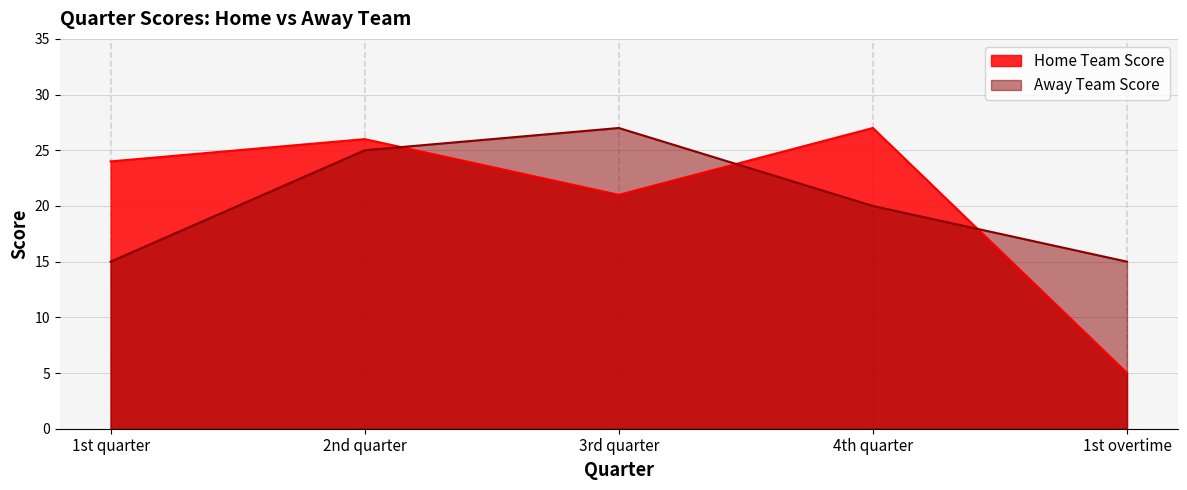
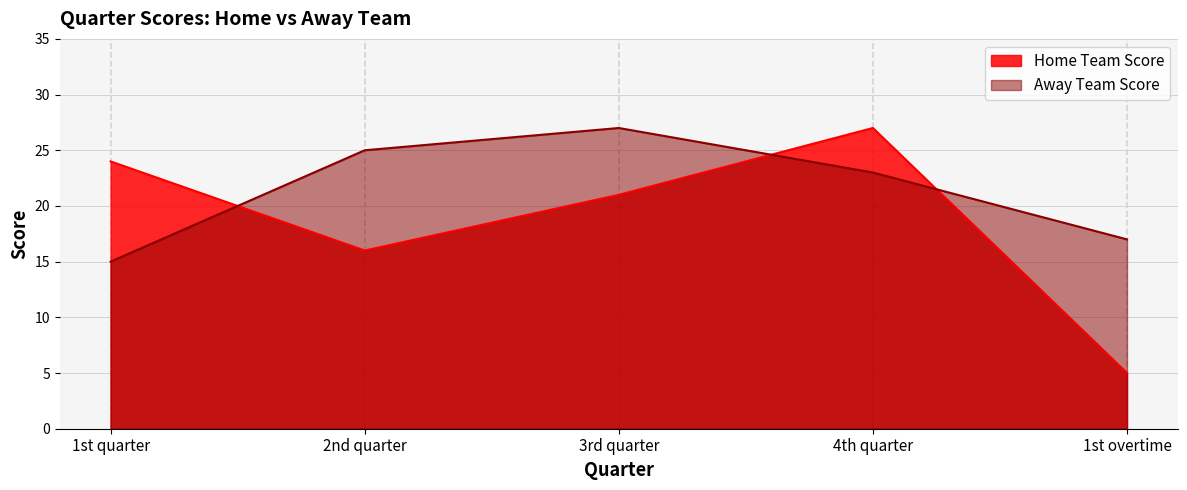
Home Team Score, 2nd quarter: 26 -> 16
Away Team Score, 4th quarter: 20 -> 23
Away Team Score, 1st overtime: 15 -> 17
